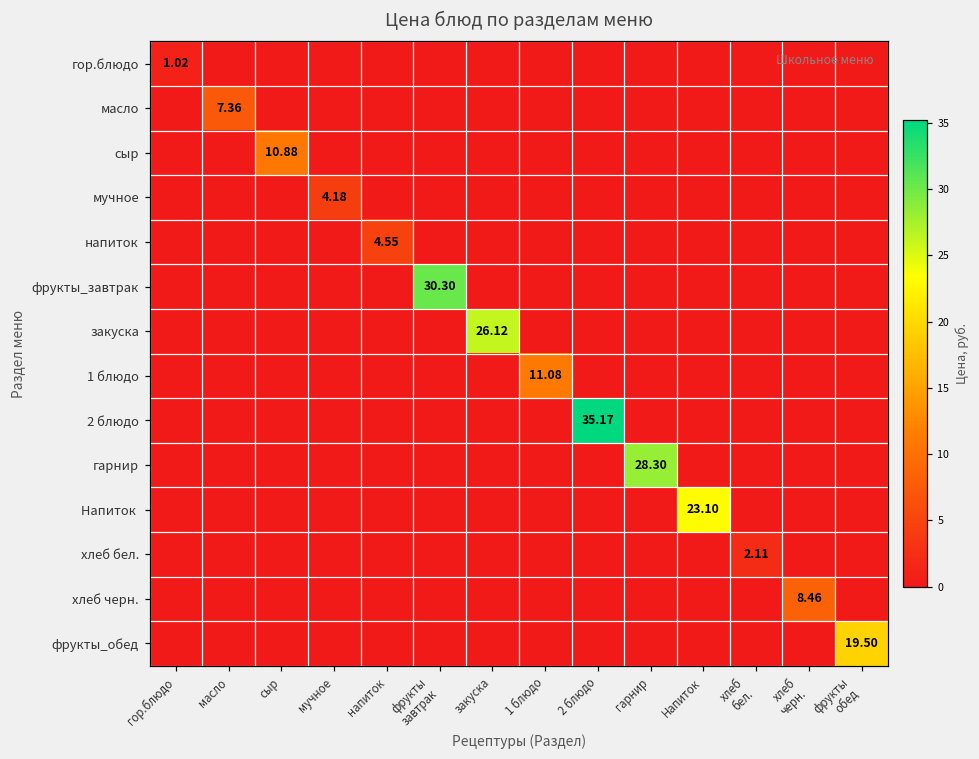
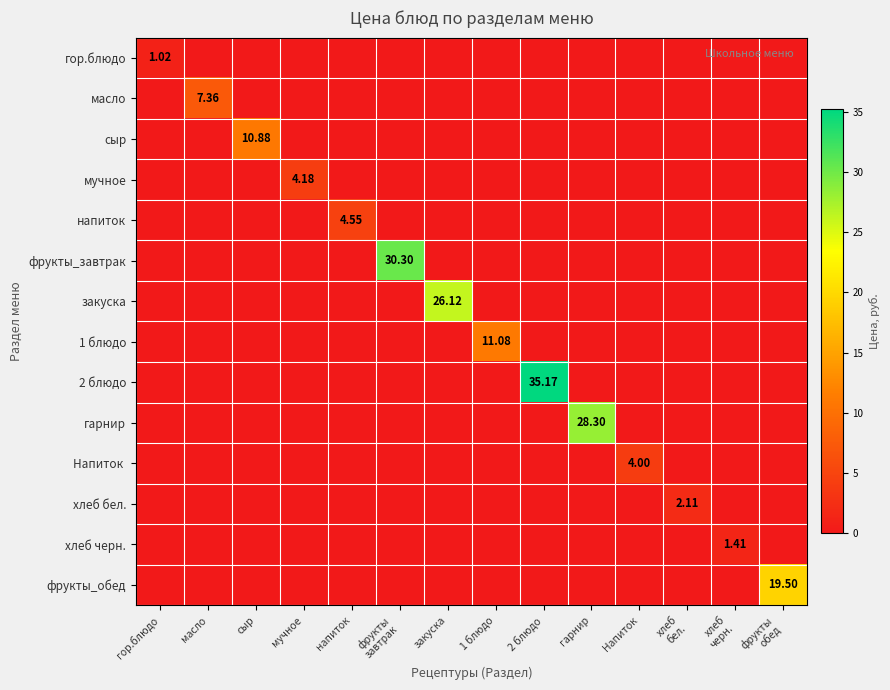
Напиток, Напиток: 23.10 -> 4.00
хлеб черн., хлеб черн.: 8.46 -> 1.41
